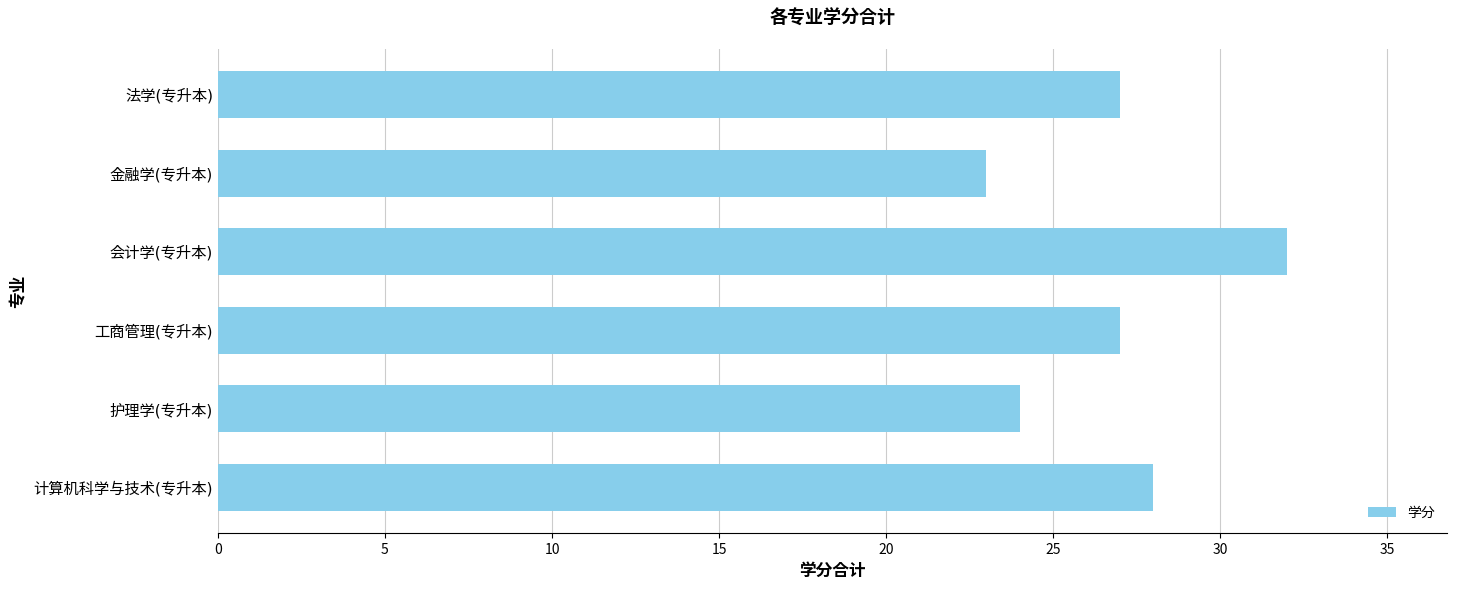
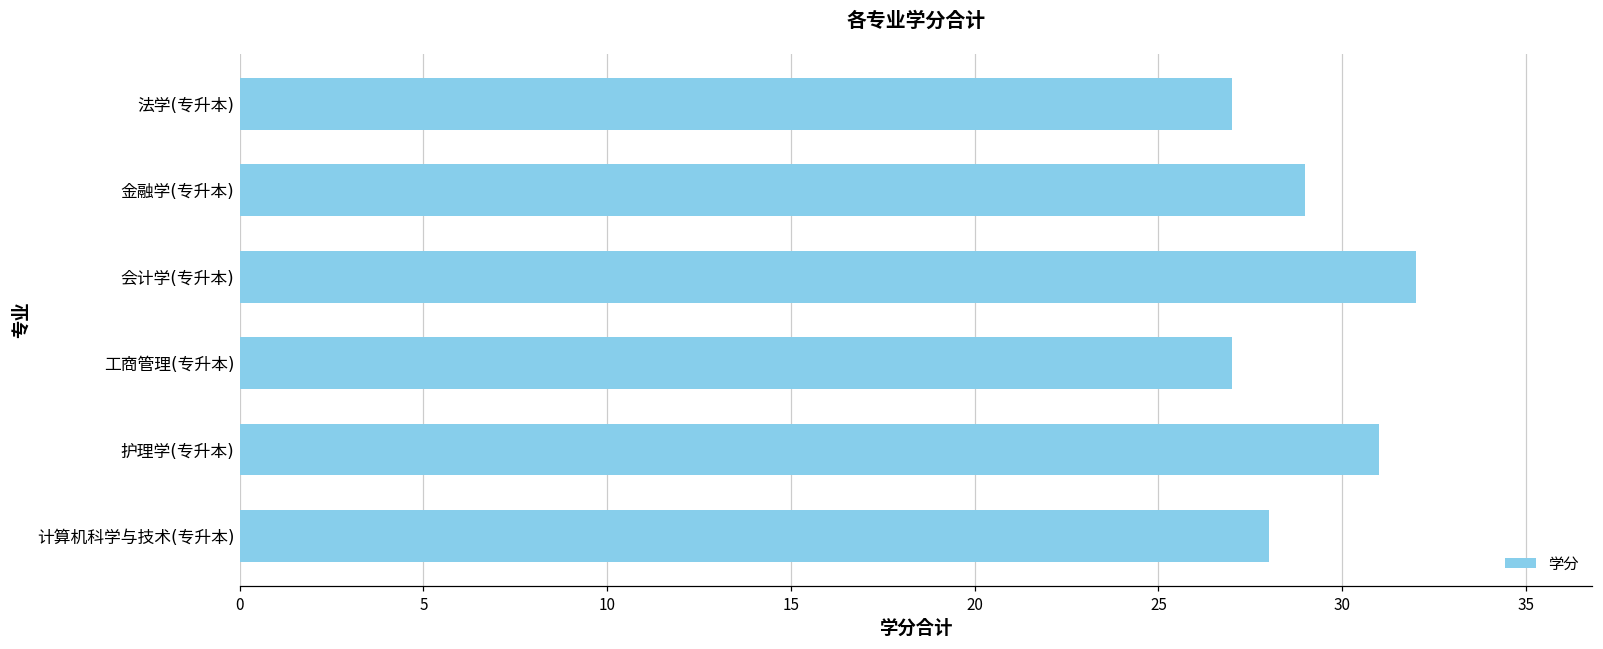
金融学(专升本): 23 -> 29
护理学(专升本): 24 -> 31
